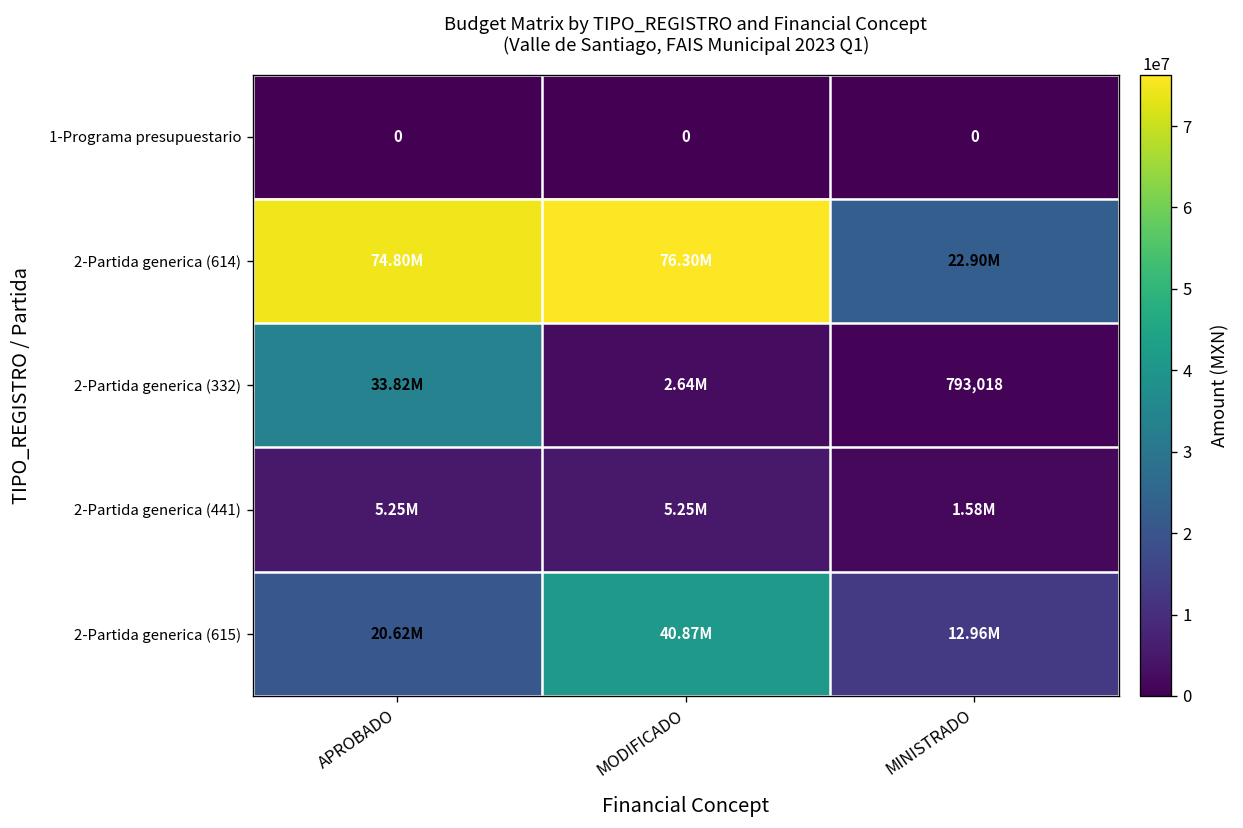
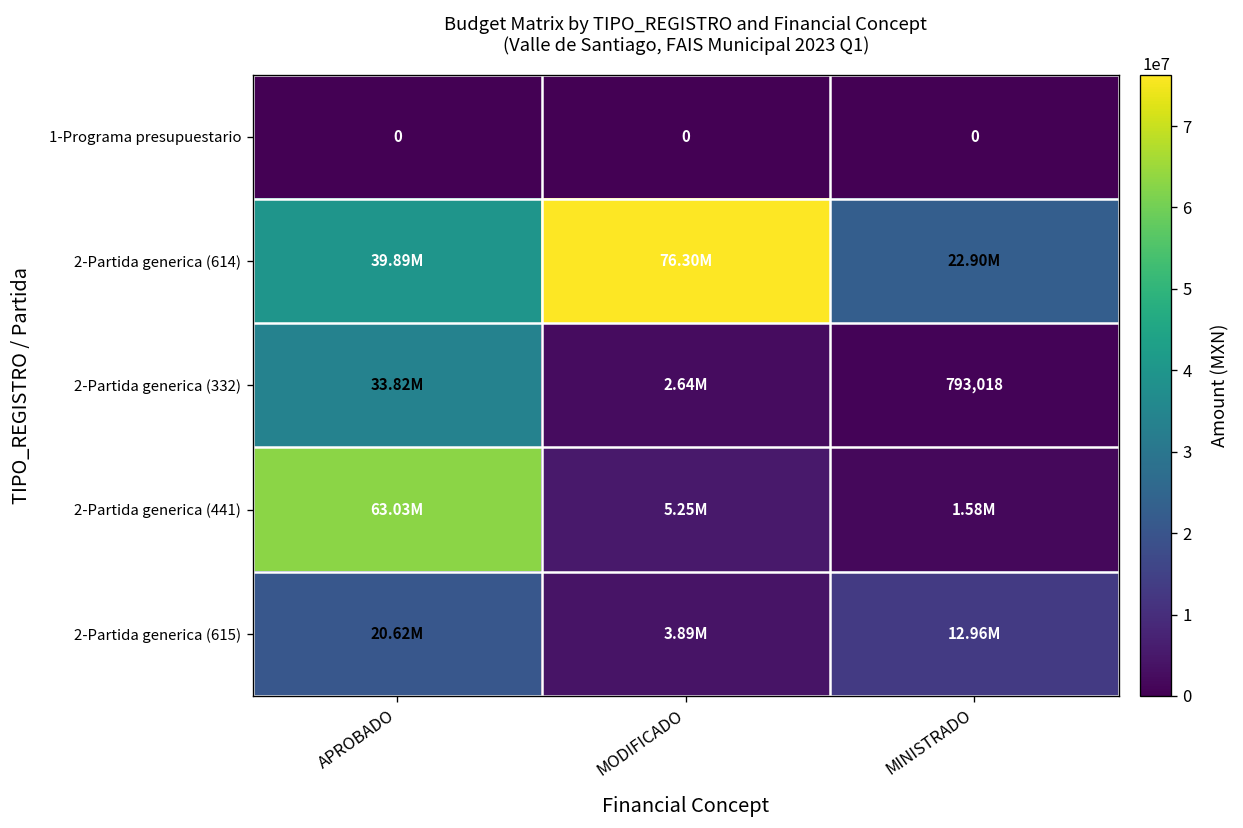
2-Partida generica (614), APROBADO: 74.80M -> 39.89M
2-Partida generica (441), APROBADO: 5.25M -> 63.03M
2-Partida generica (615), MODIFICADO: 40.87M -> 3.89M
